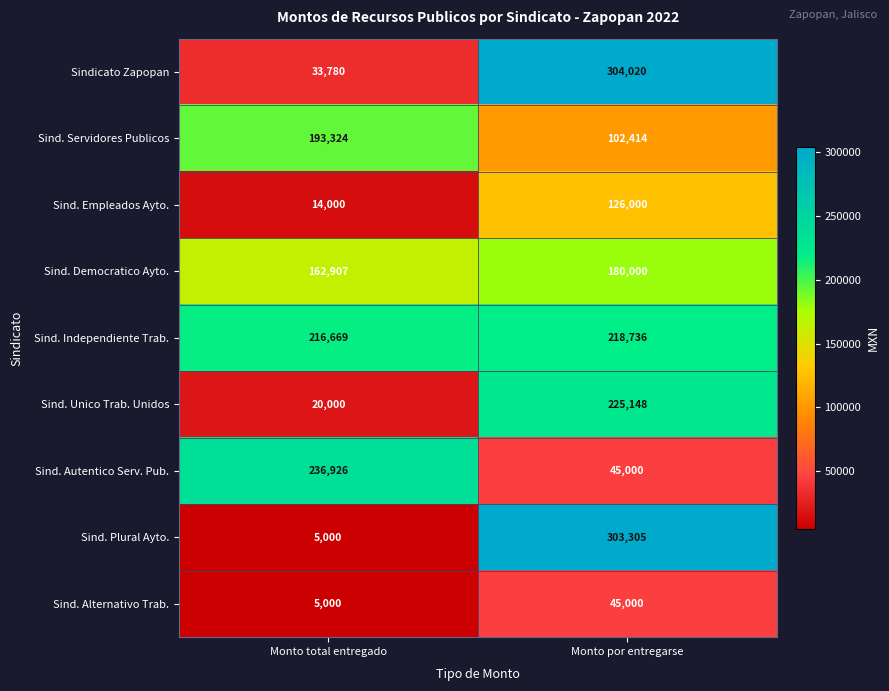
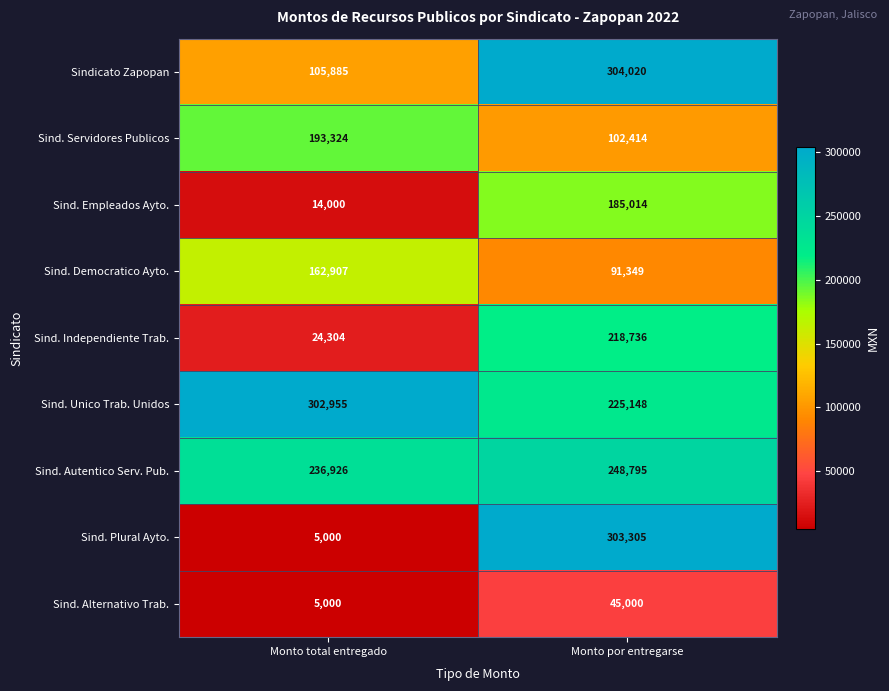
Sindicato Zapopan, Monto total entregado: 33,780 -> 105,885
Sind. Empleados Ayto., Monto por entregarse: 126,000 -> 185,014
Sind. Democratico Ayto., Monto por entregarse: 180,000 -> 91,349
Sind. Independiente Trab., Monto total entregado: 216,669 -> 24,304
Sind. Unico Trab. Unidos, Monto total entregado: 20,000 -> 302,955
Sind. Autentico Serv. Pub., Monto por entregarse: 45,000 -> 248,795
